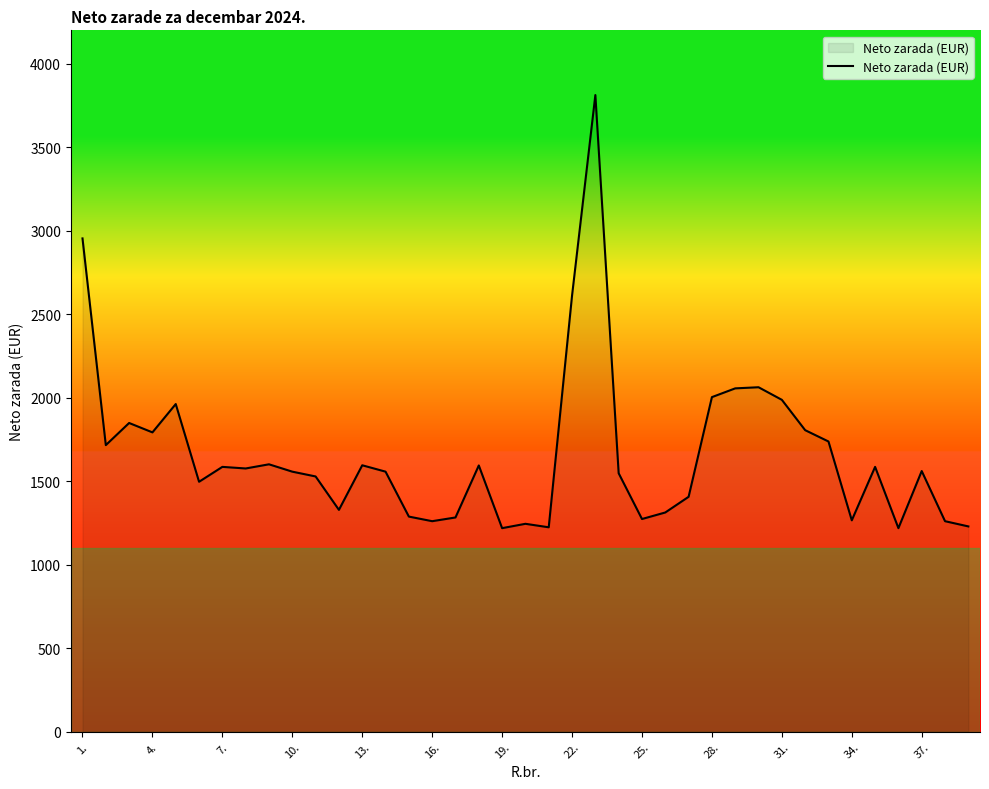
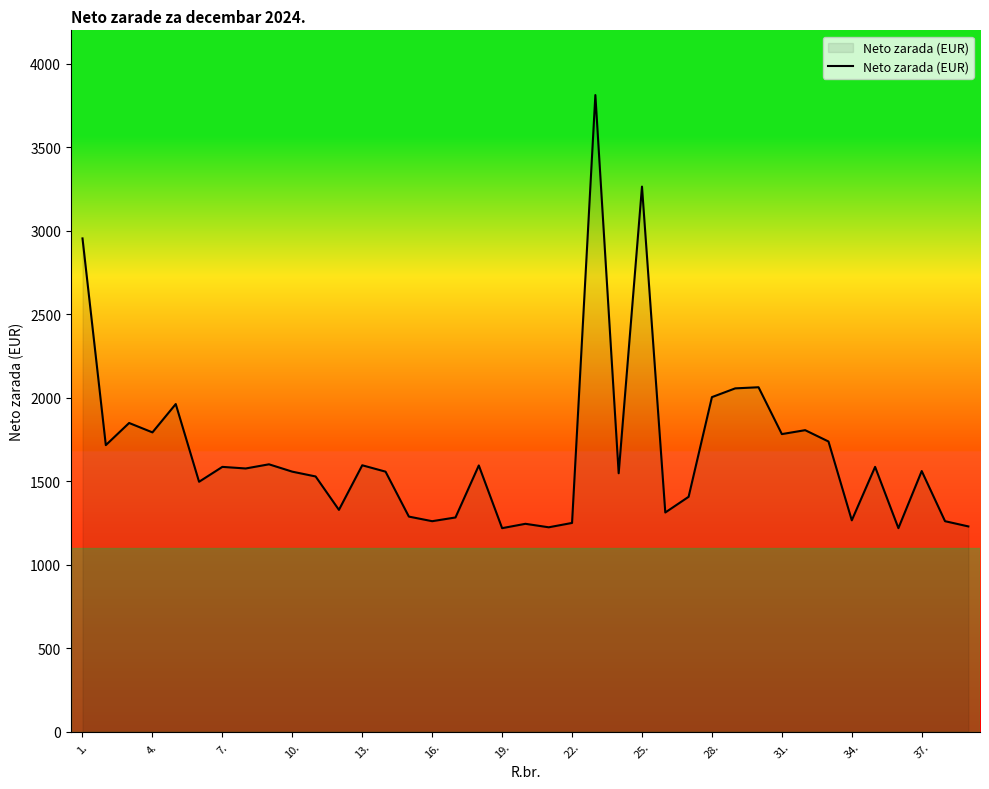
22.: 2610 -> 1250
25.: 1270 -> 3260
31.: 1990 -> 1780
